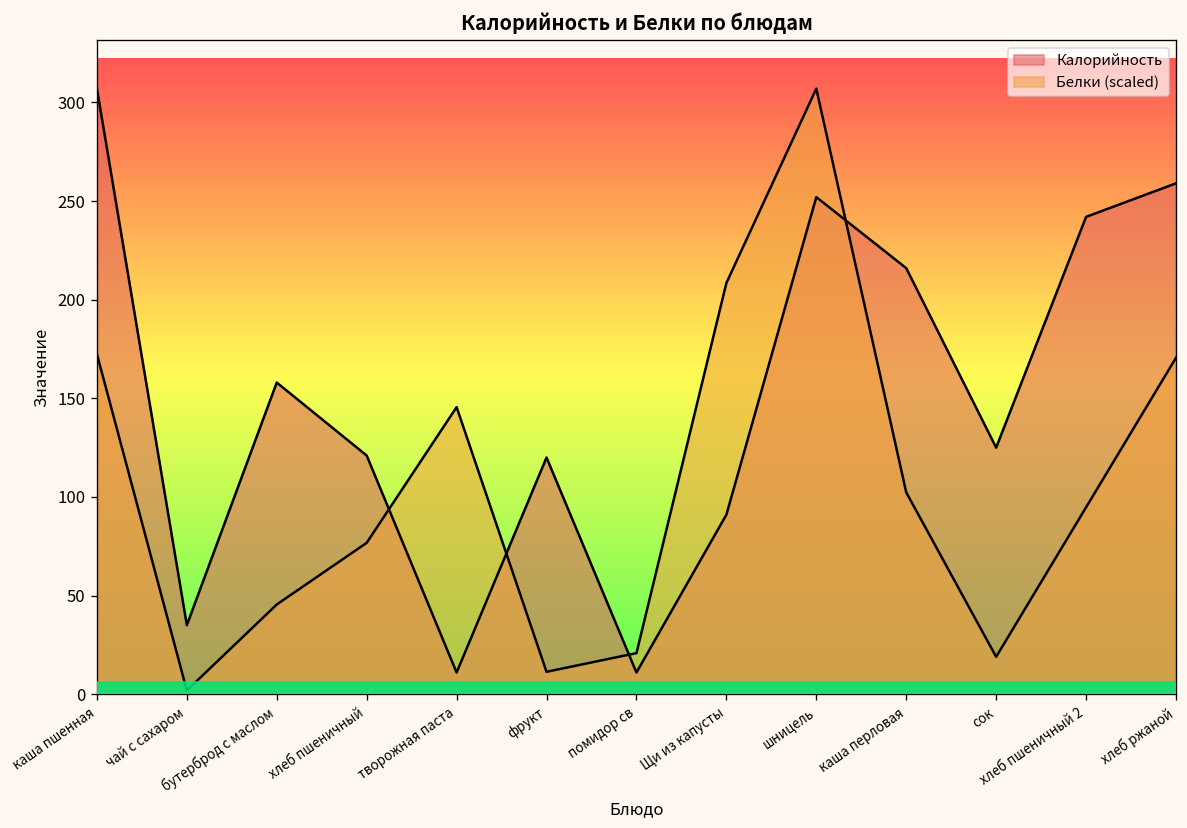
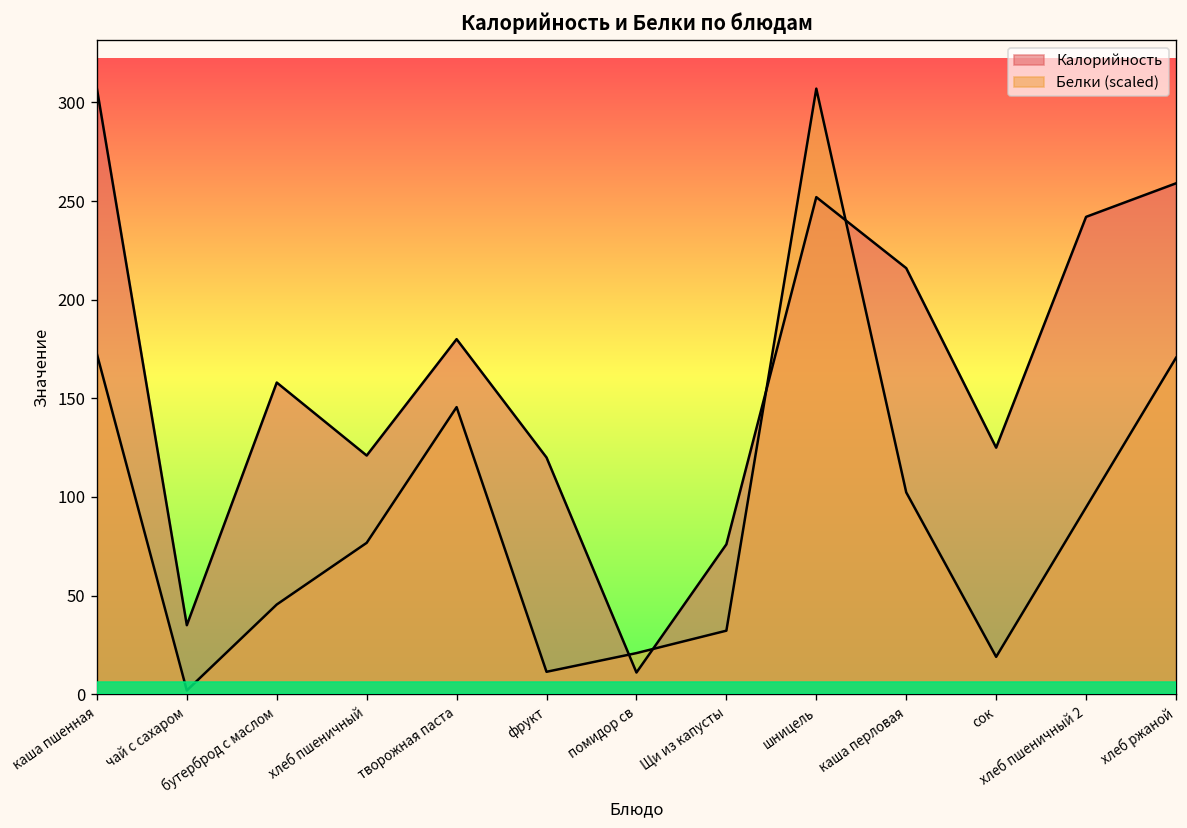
Калорийность, творожная паста: 11 -> 180
Калорийность, Щи из капусты: 91 -> 76
Белки (scaled), Щи из капусты: 208 -> 32
